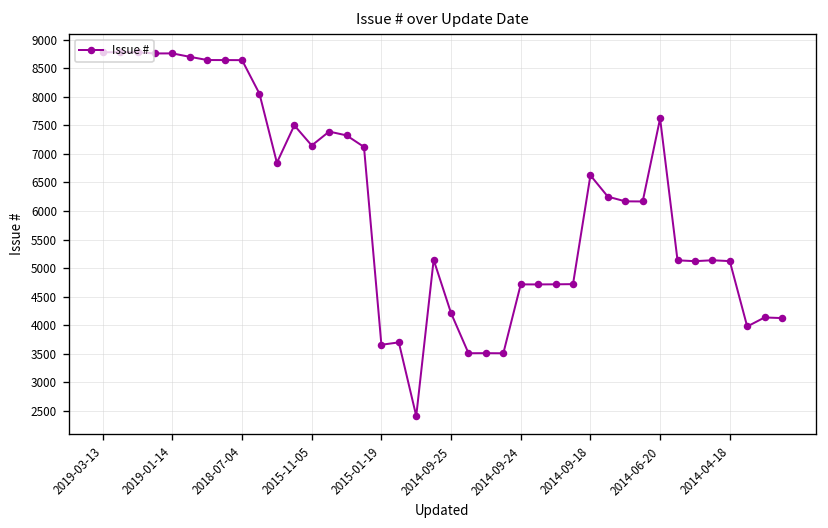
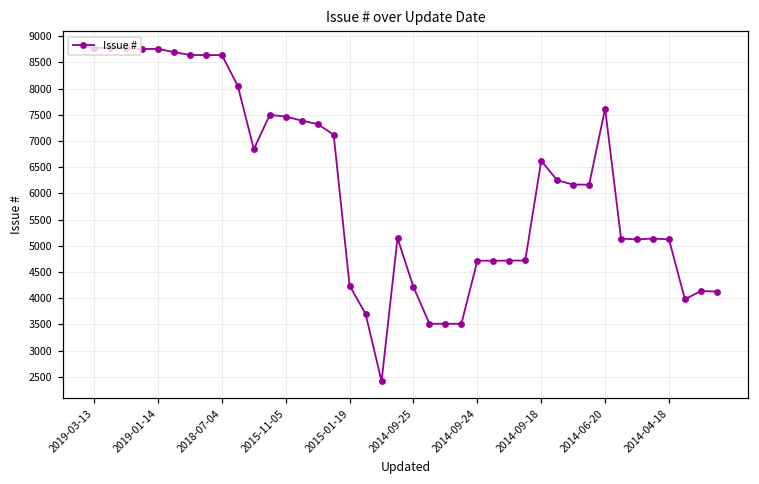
2015-11-05: 7100 -> 7500
2015-01-19: 3700 -> 4200
